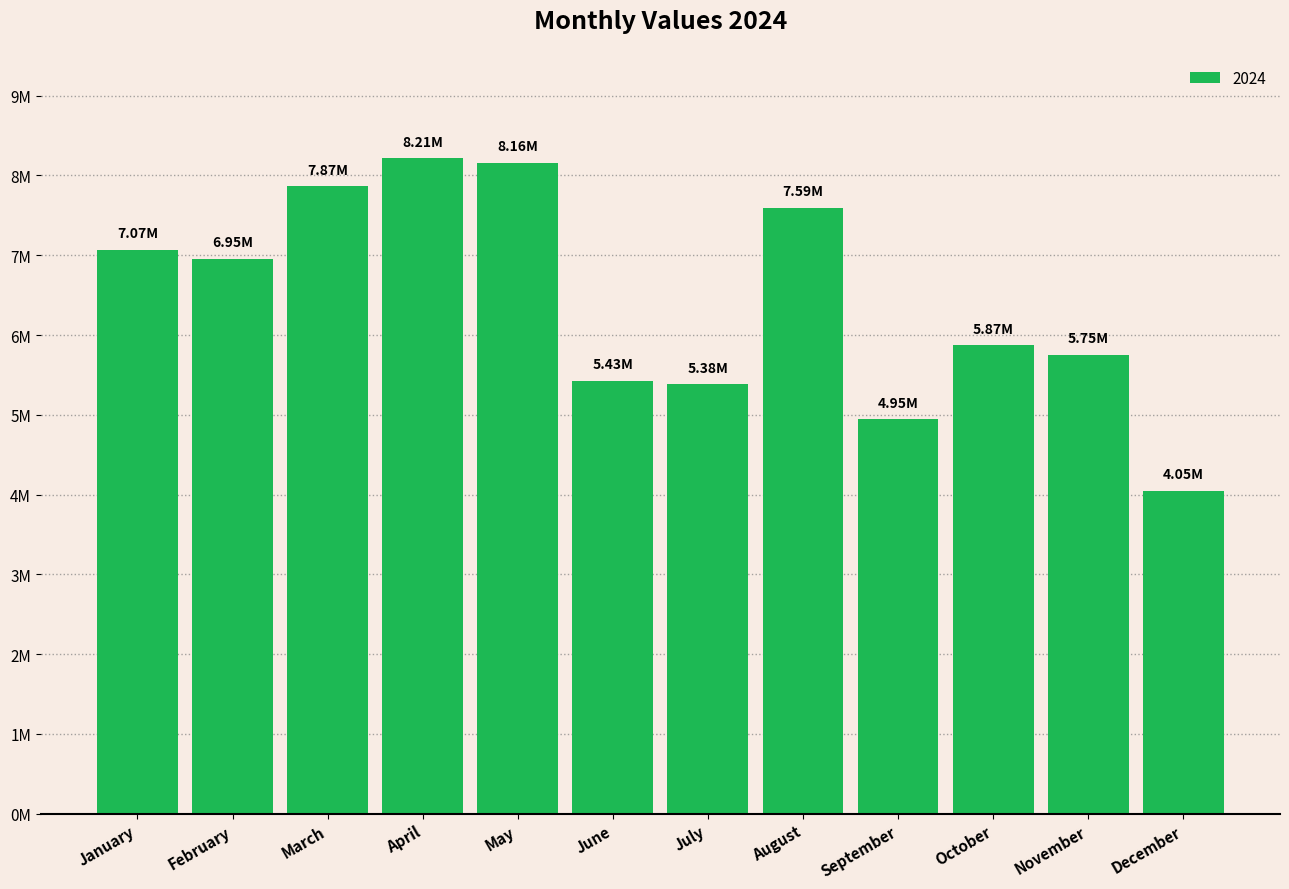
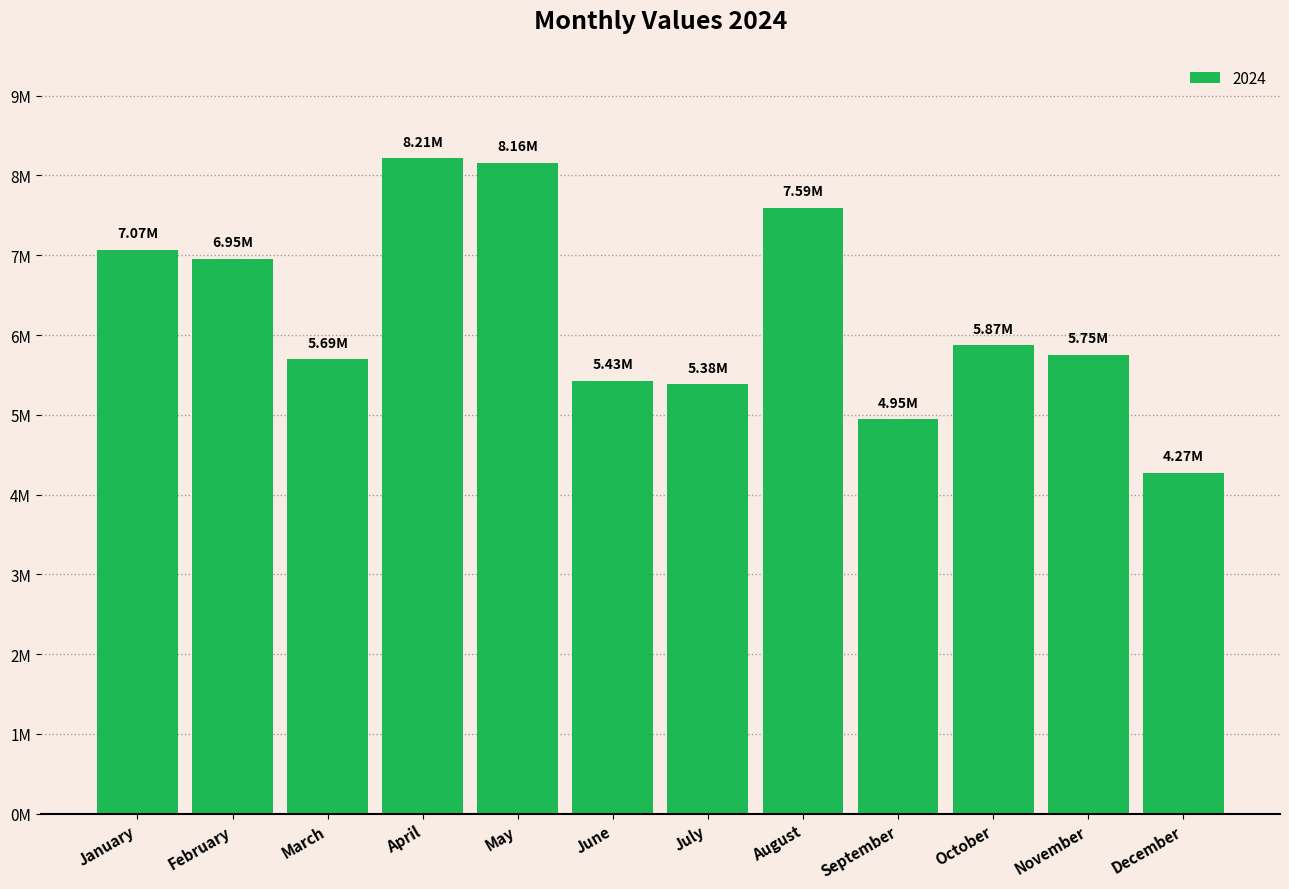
March: 7.87M -> 5.69M
December: 4.05M -> 4.27M
